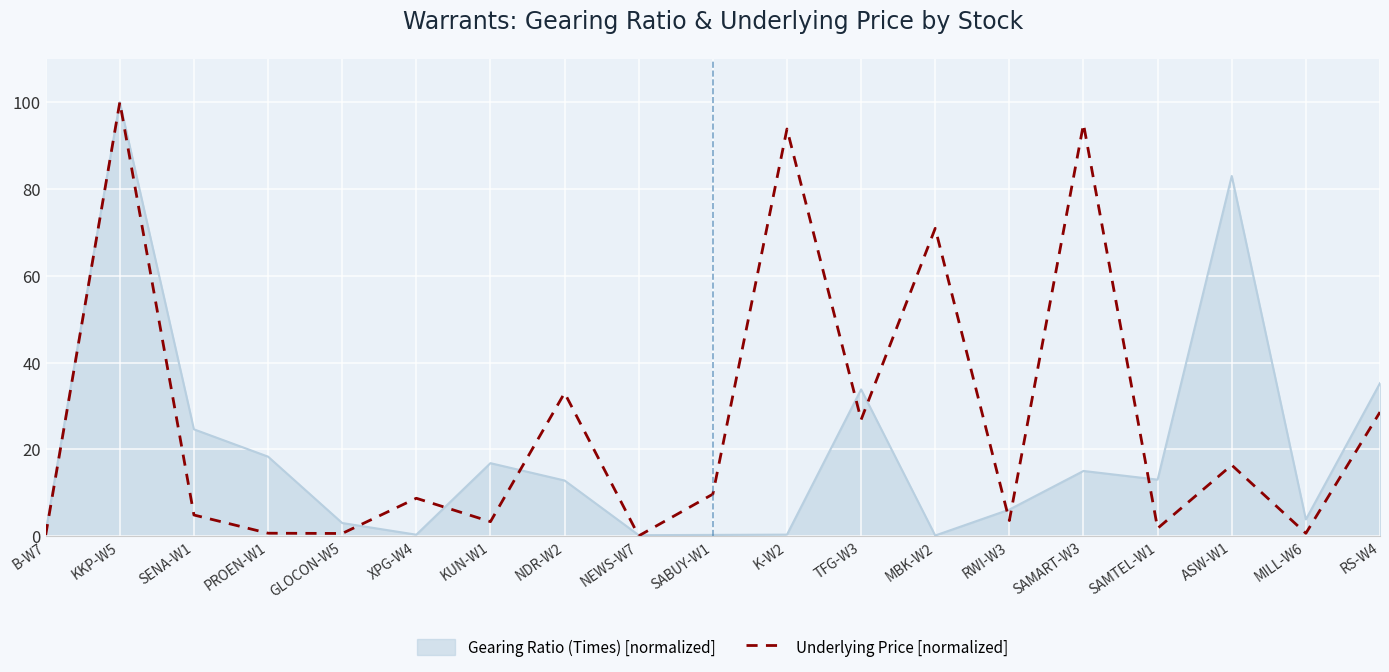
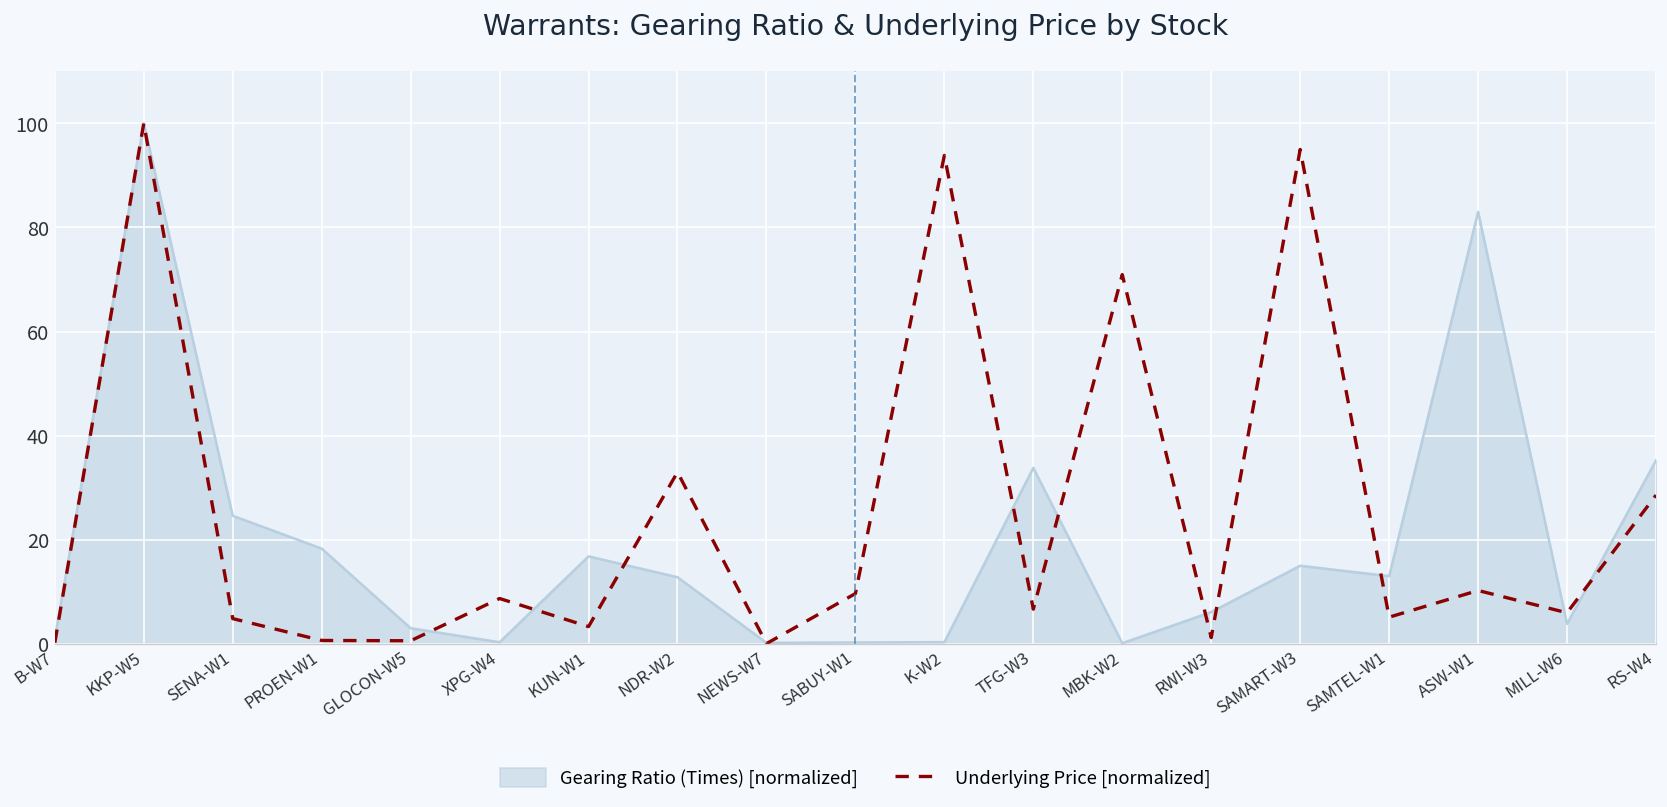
Underlying Price [normalized], TFG-W3: 27 -> 7
Underlying Price [normalized], RWI-W3: 4 -> 1
Underlying Price [normalized], SAMTEL-W1: 2 -> 5
Underlying Price [normalized], ASW-W1: 16 -> 10
Underlying Price [normalized], MILL-W6: 1 -> 6
